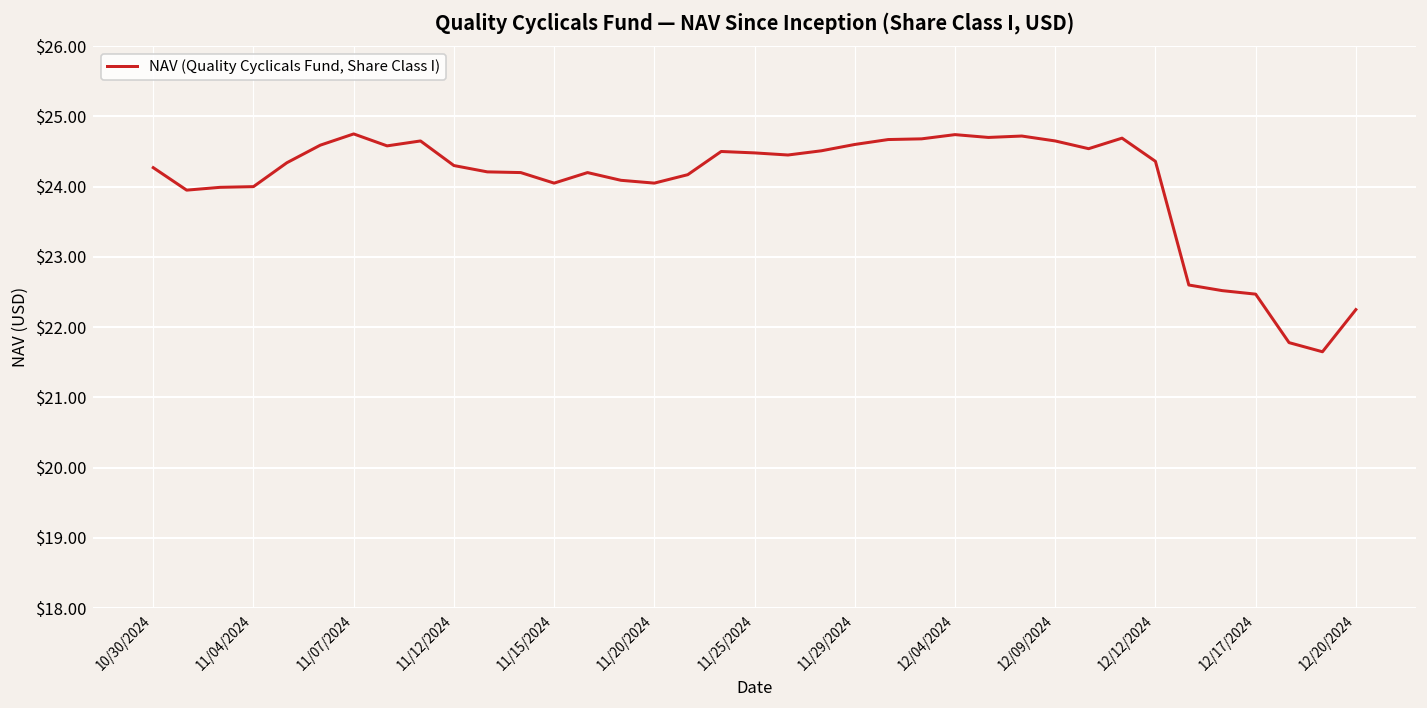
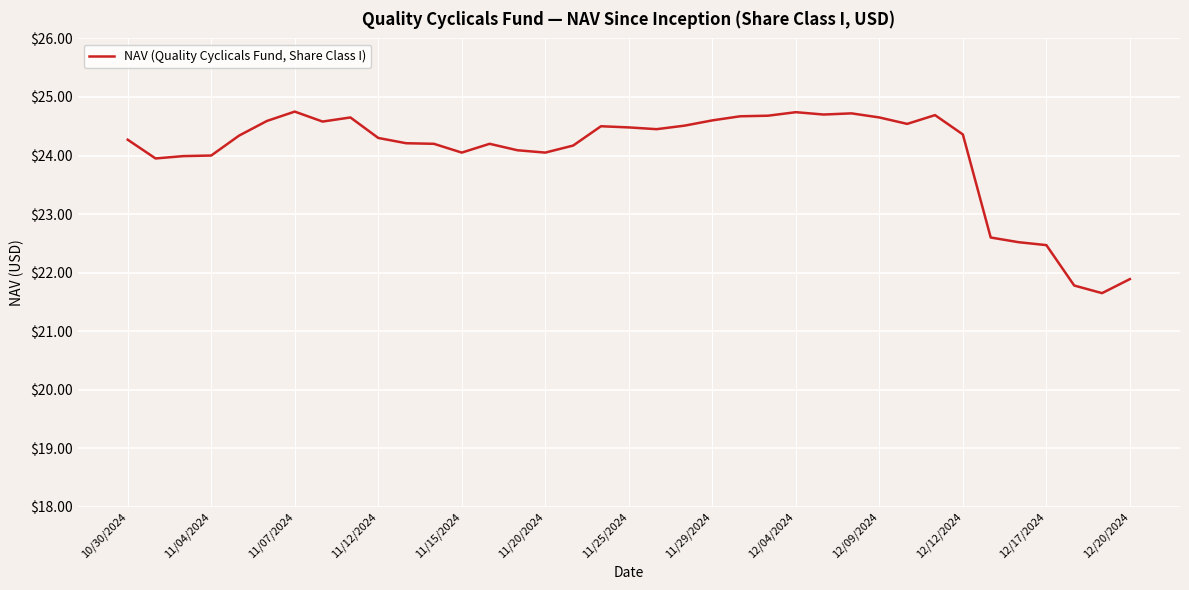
12/20/2024: $22.3 -> $21.9
